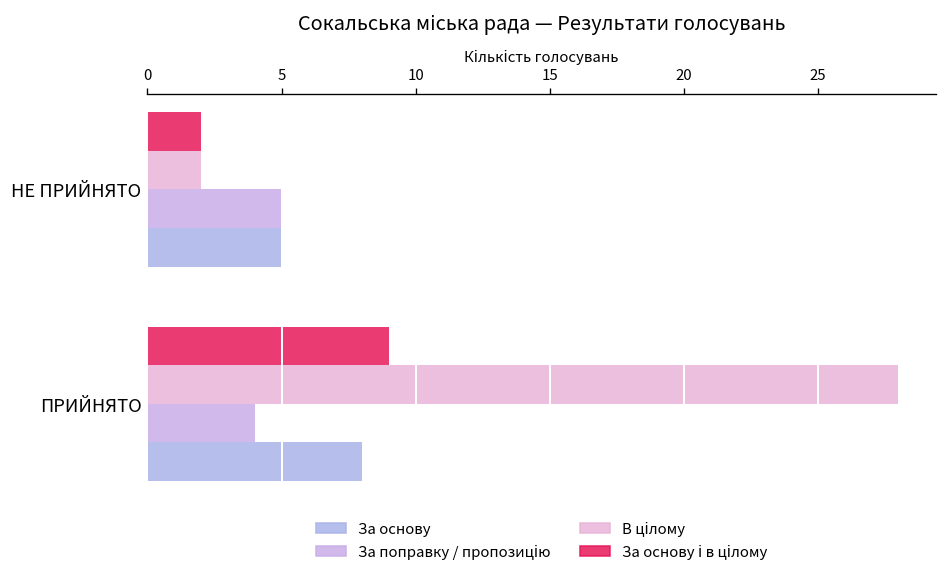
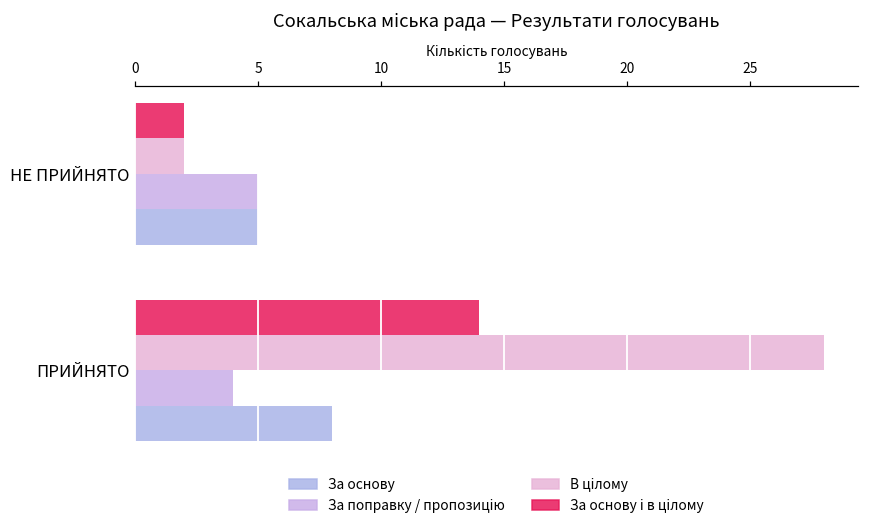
За основу і в цілому, ПРИЙНЯТО: 9 -> 14
